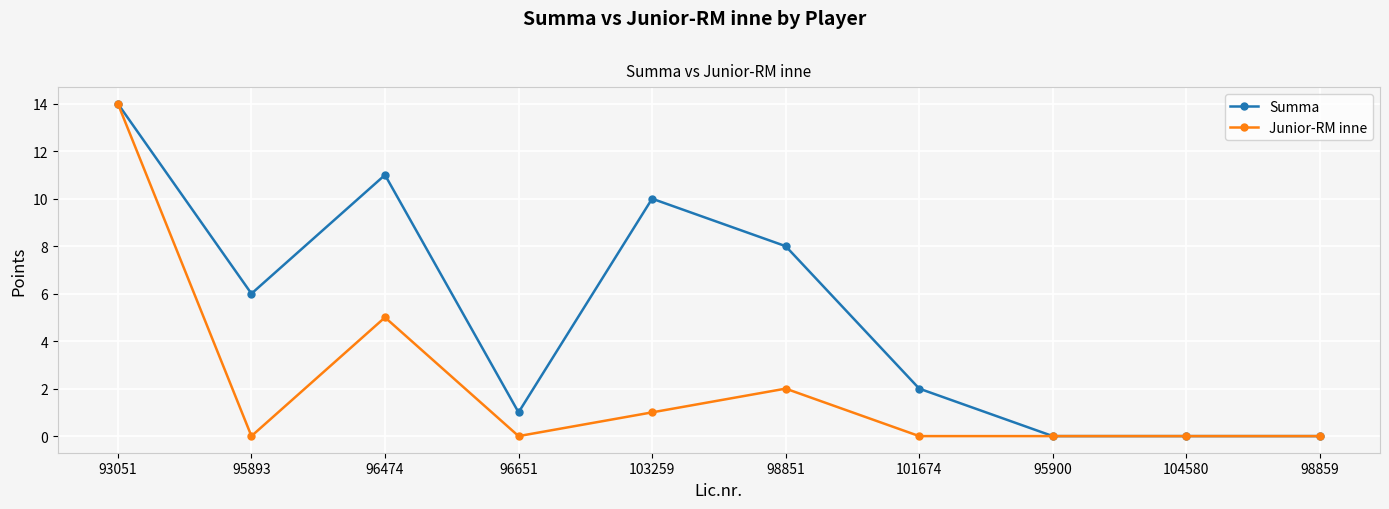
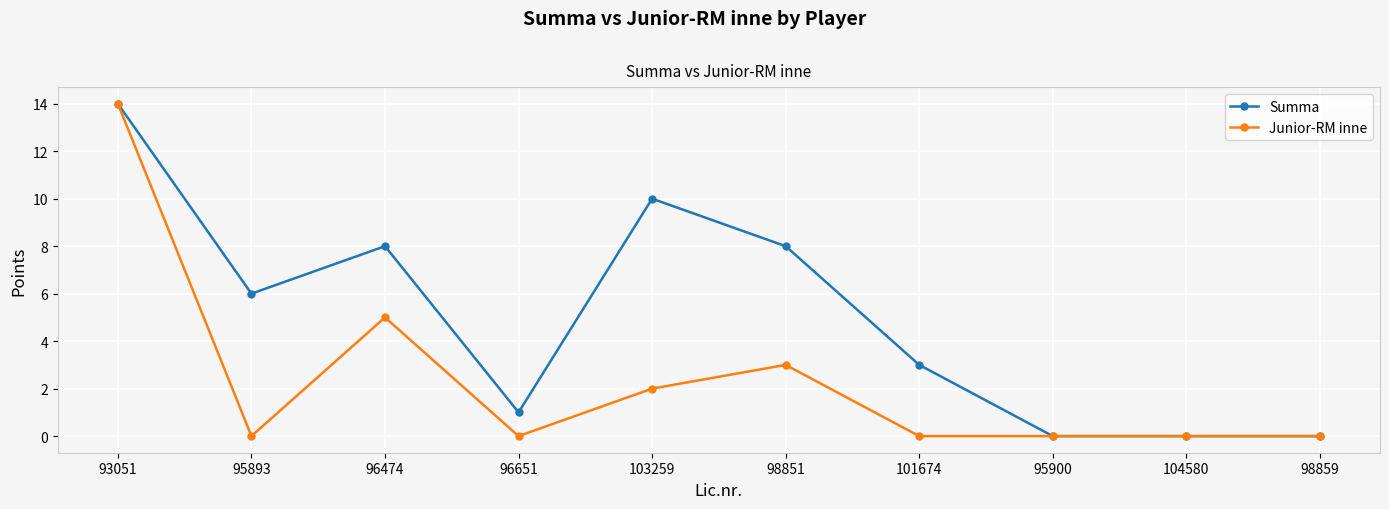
Summa, 96474: 11 -> 8
Junior-RM inne, 103259: 1 -> 2
Junior-RM inne, 98851: 2 -> 3
Summa, 101674: 2 -> 3
